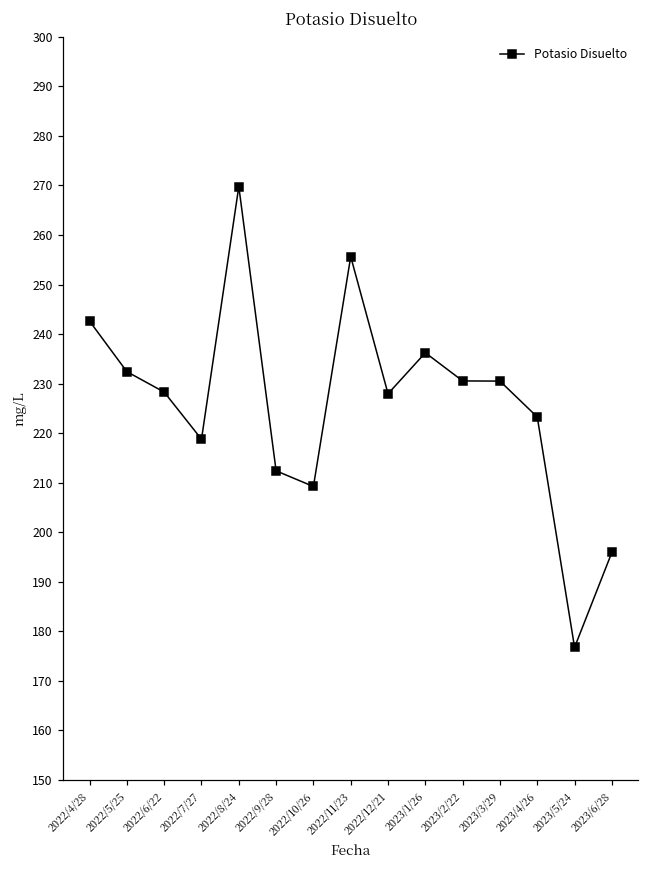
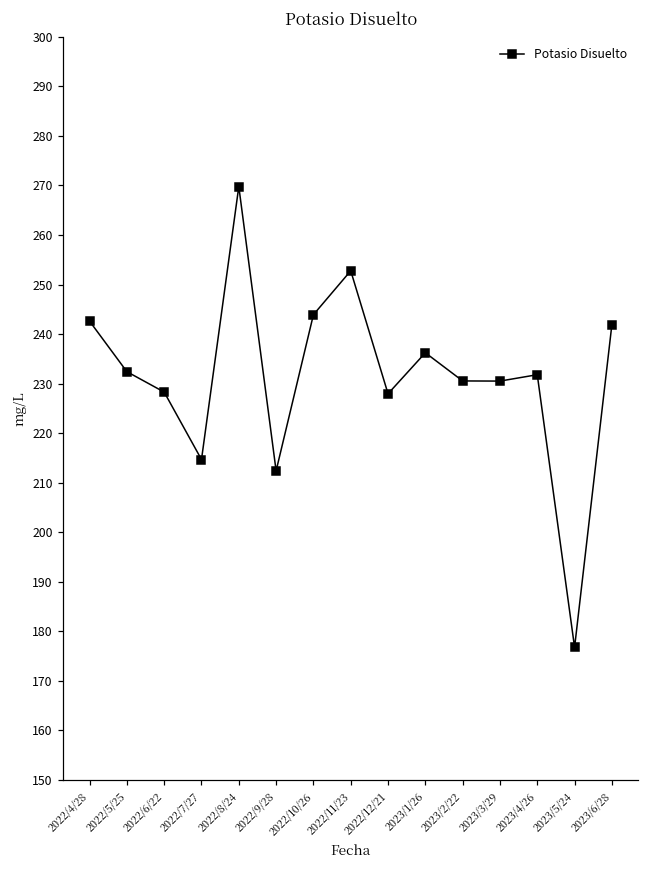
2022/7/27: 219 -> 215
2022/10/26: 209 -> 244
2022/11/23: 256 -> 253
2023/4/26: 223 -> 232
2023/6/28: 196 -> 242
